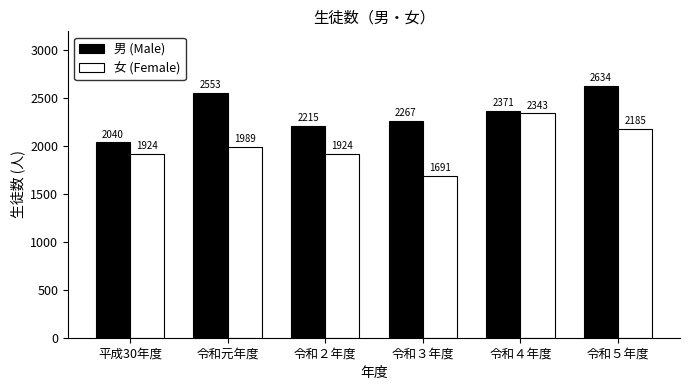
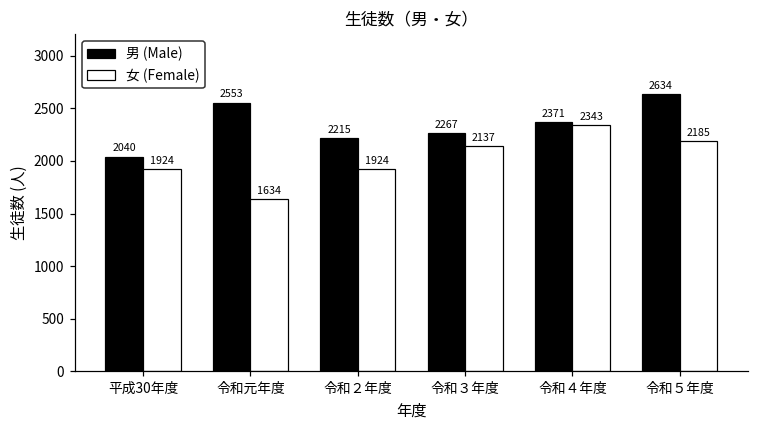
女 (Female), 令和元年度: 1989 -> 1634
女 (Female), 令和３年度: 1691 -> 2137
